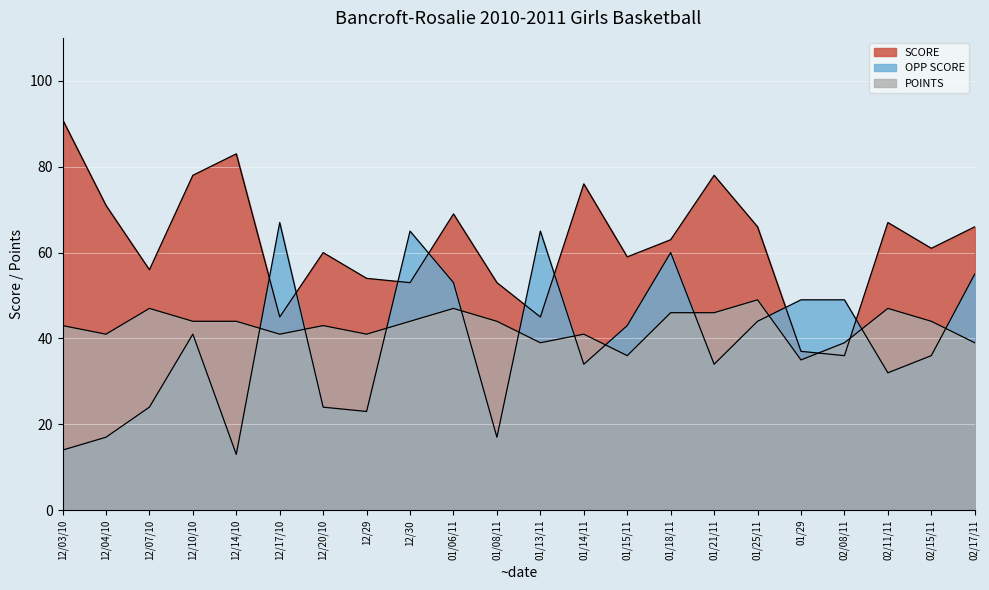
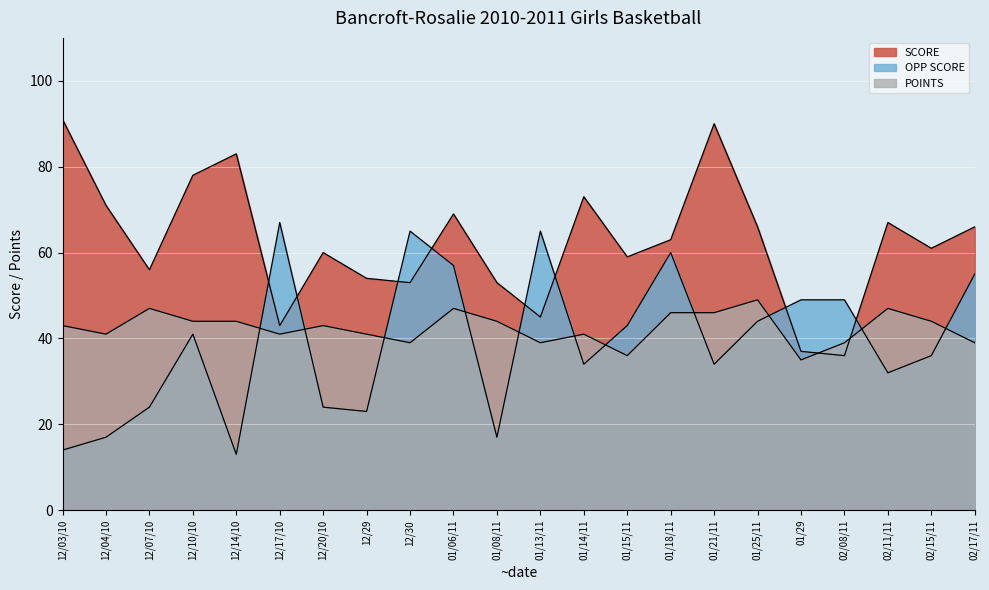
SCORE, 12/17/10: 45 -> 43
POINTS, 12/30: 44 -> 39
OPP SCORE, 01/06/11: 53 -> 57
SCORE, 01/14/11: 76 -> 73
SCORE, 01/21/11: 78 -> 90
